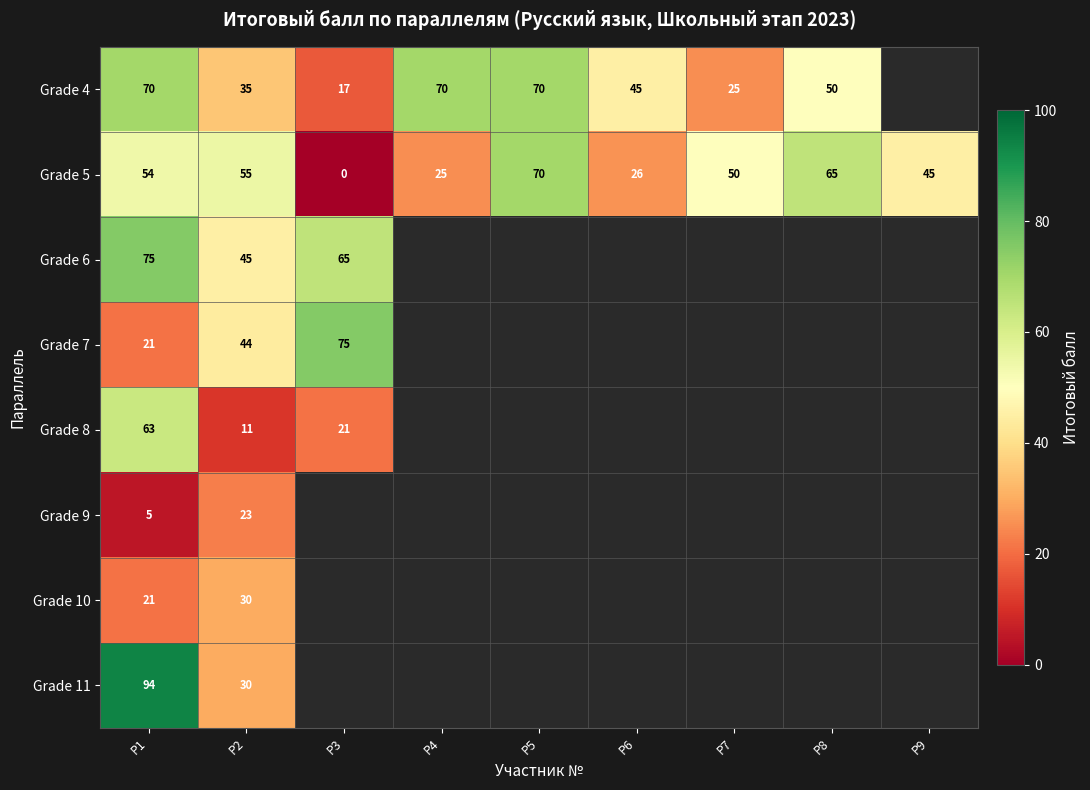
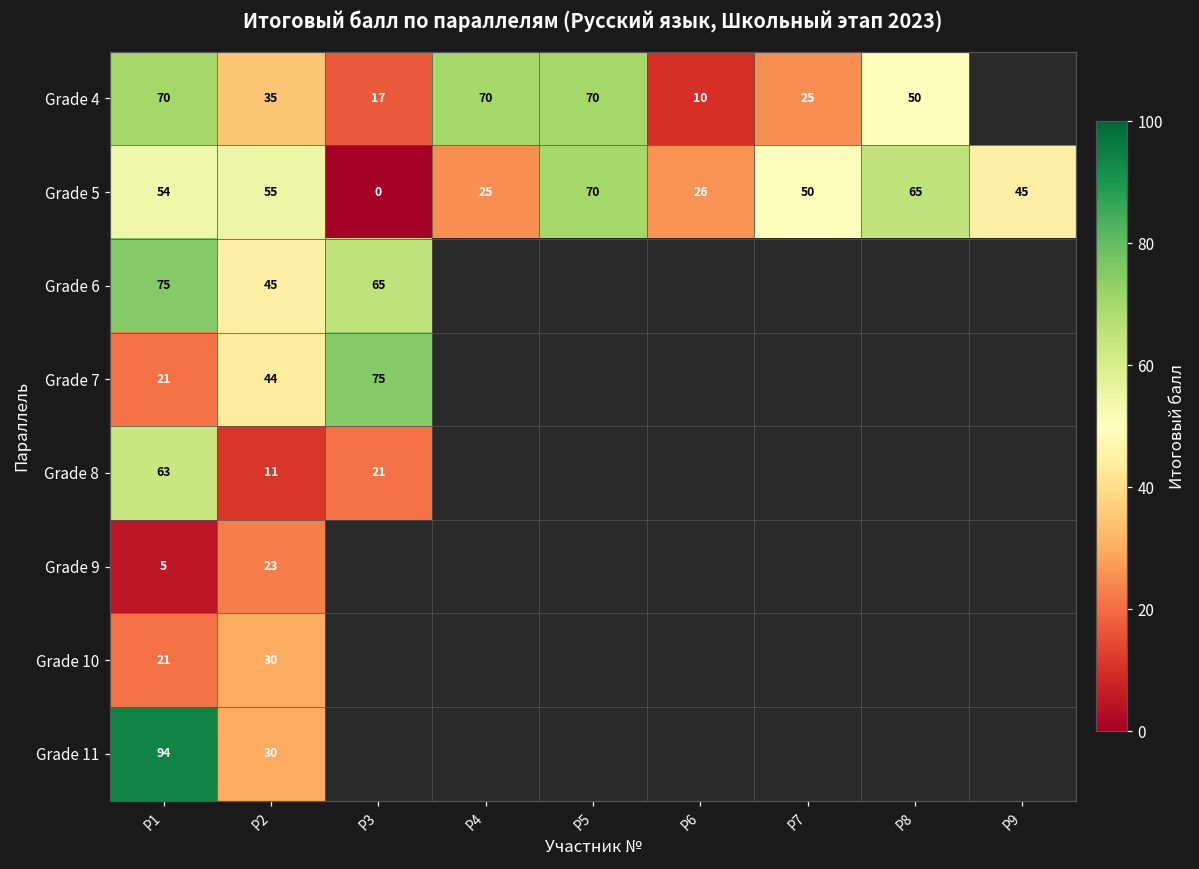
Grade 4, P6: 45 -> 10
